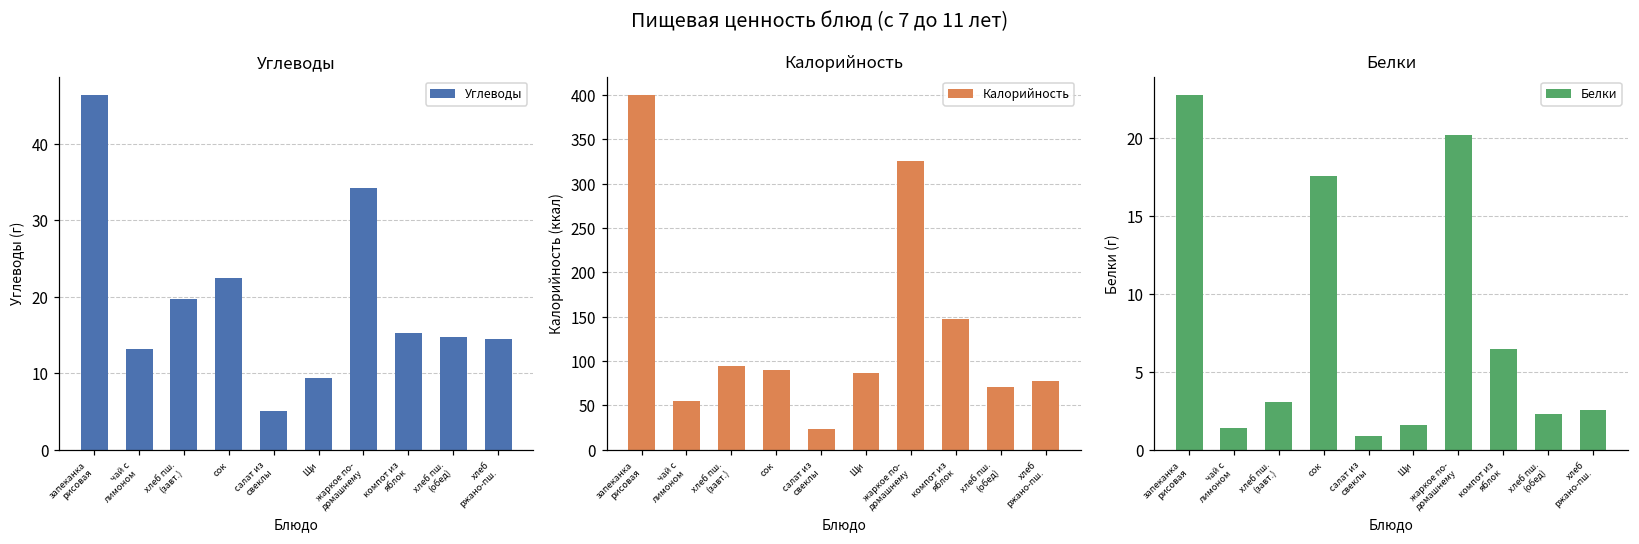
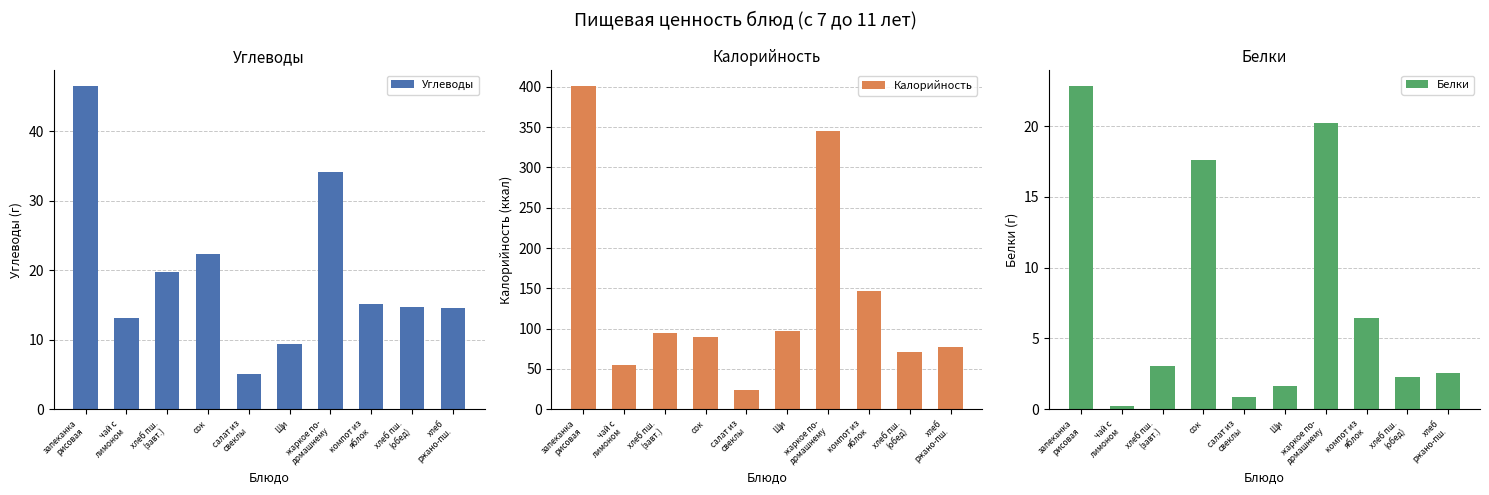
Калорийность, Щи: 90 -> 100
Калорийность, жаркое по- домашнему: 330 -> 350
Белки, чай с лимоном: 1.4 -> 0.2
